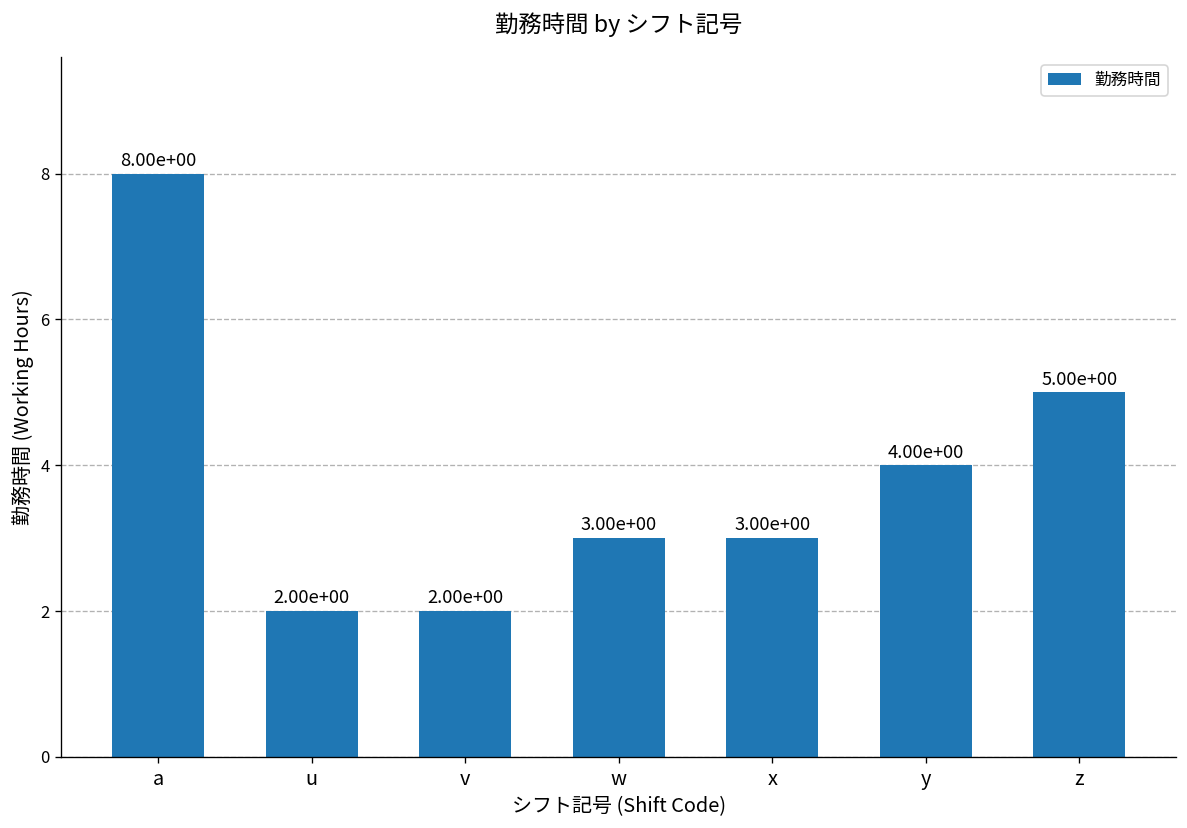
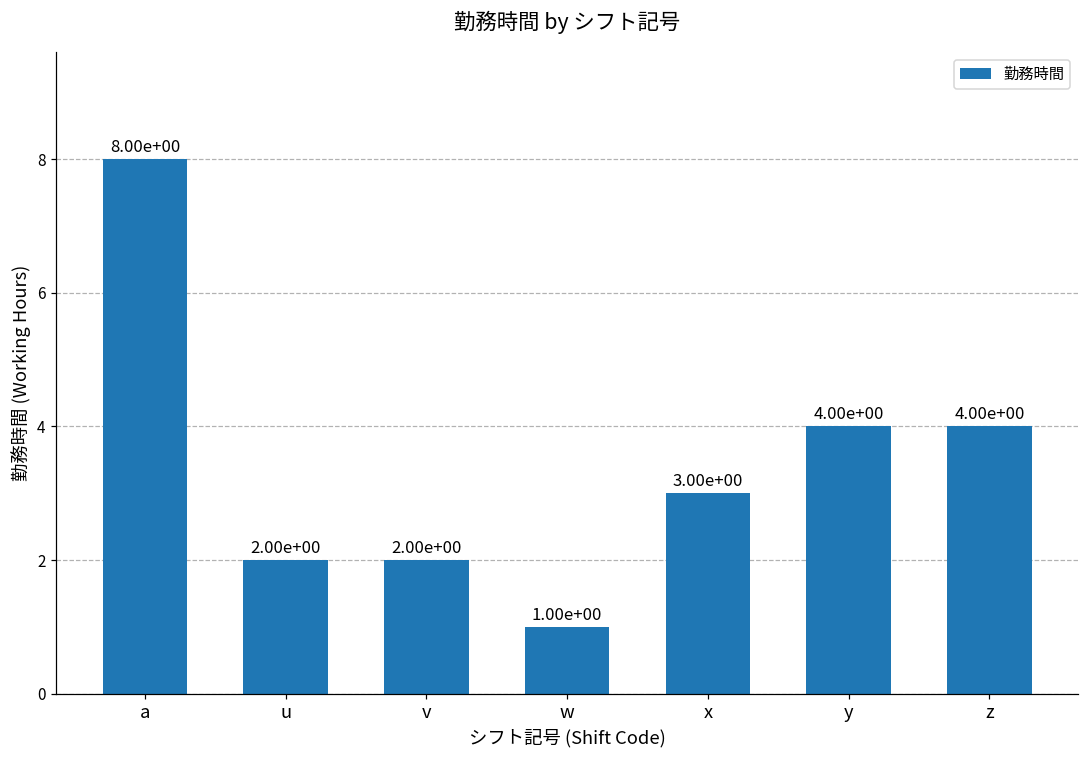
w: 3.00e+00 -> 1.00e+00
z: 5.00e+00 -> 4.00e+00
